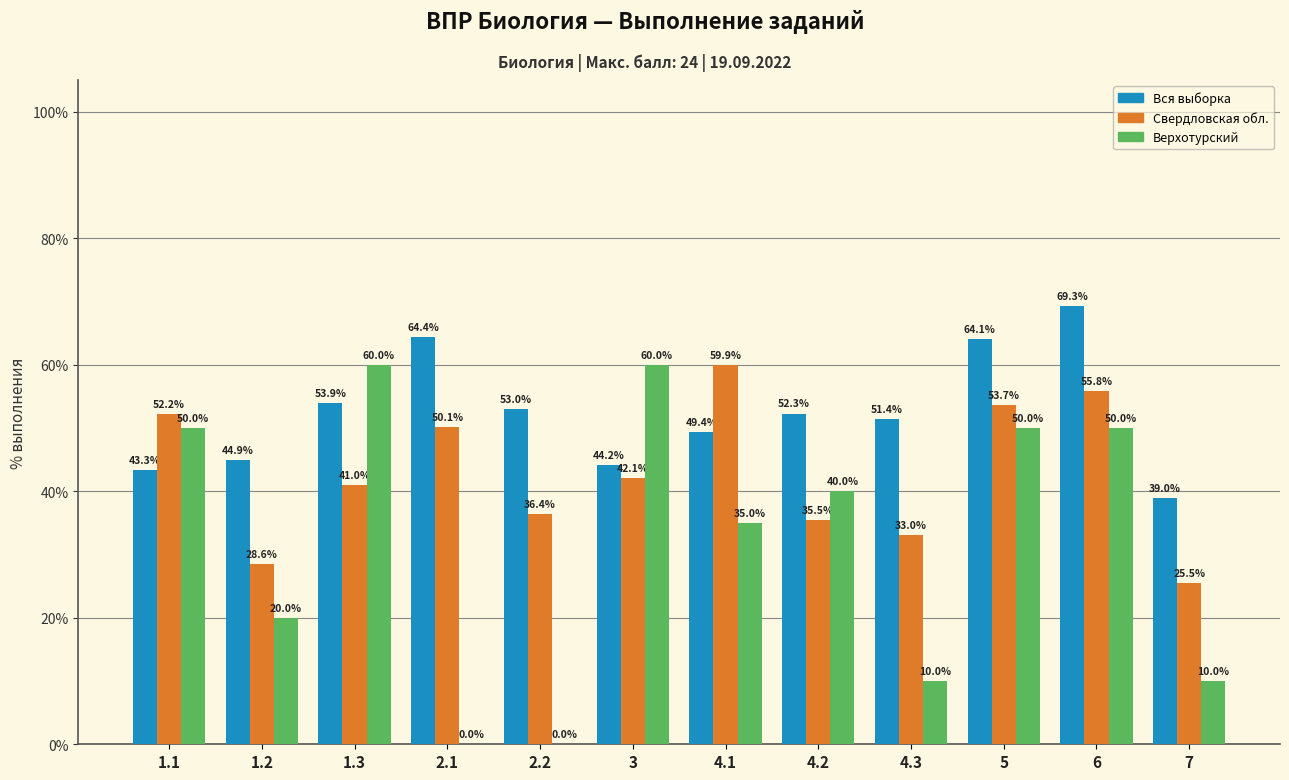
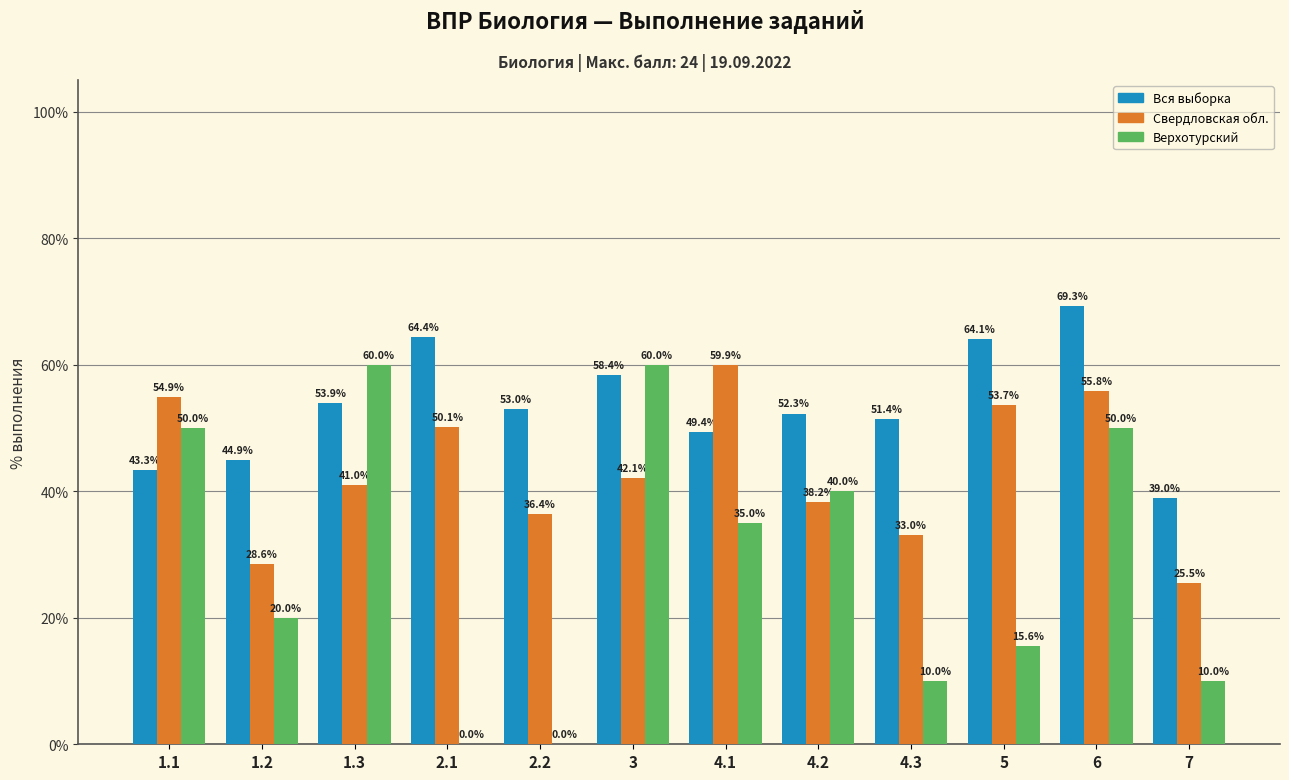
Свердловская обл., 1.1: 52.2% -> 54.9%
Вся выборка, 3: 44.2% -> 58.4%
Свердловская обл., 4.2: 35.5% -> 38.2%
Верхотурский, 5: 50.0% -> 15.6%
